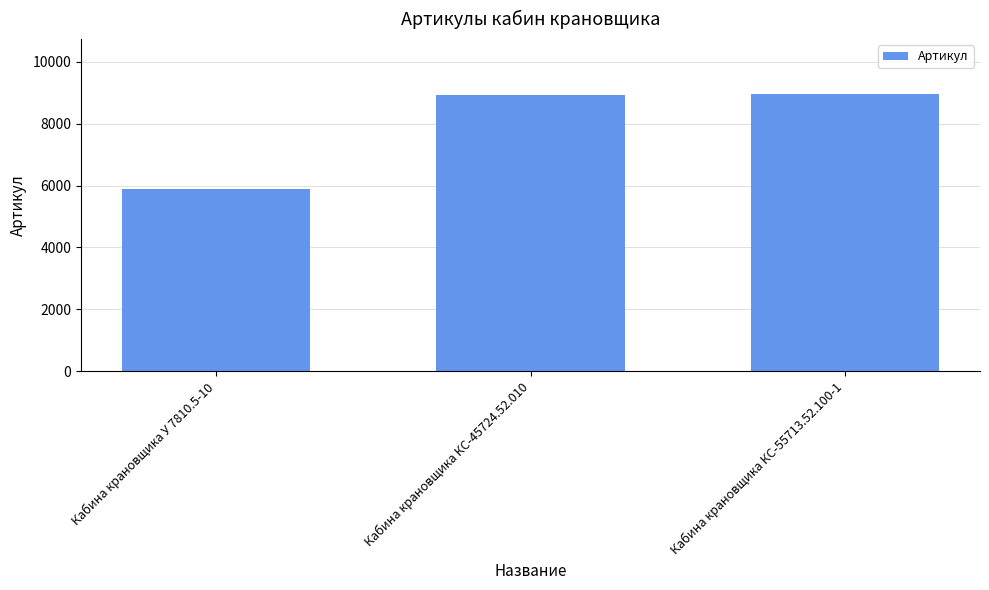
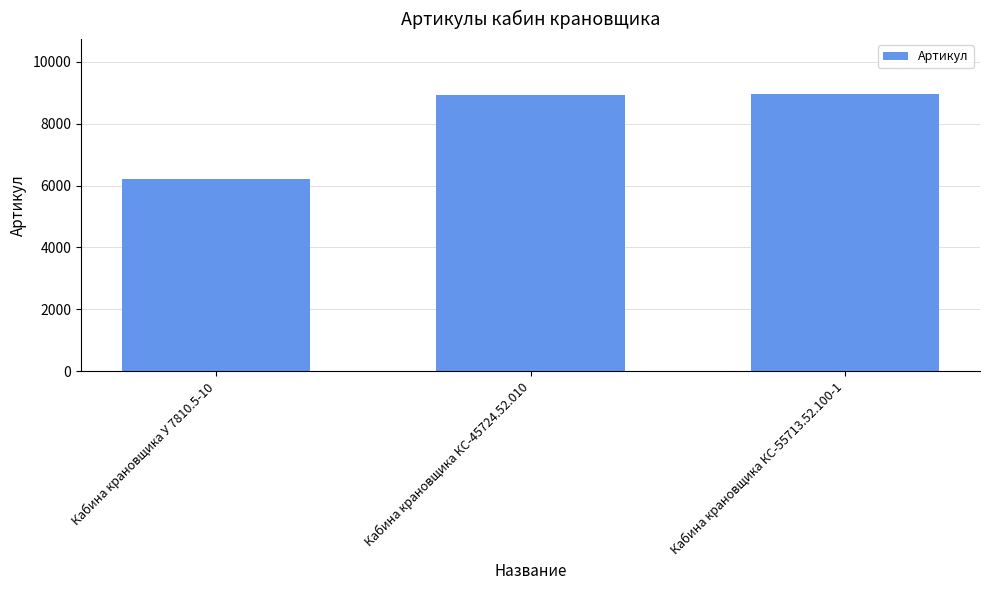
Кабина крановщика У 7810.5-10: 5900 -> 6200
